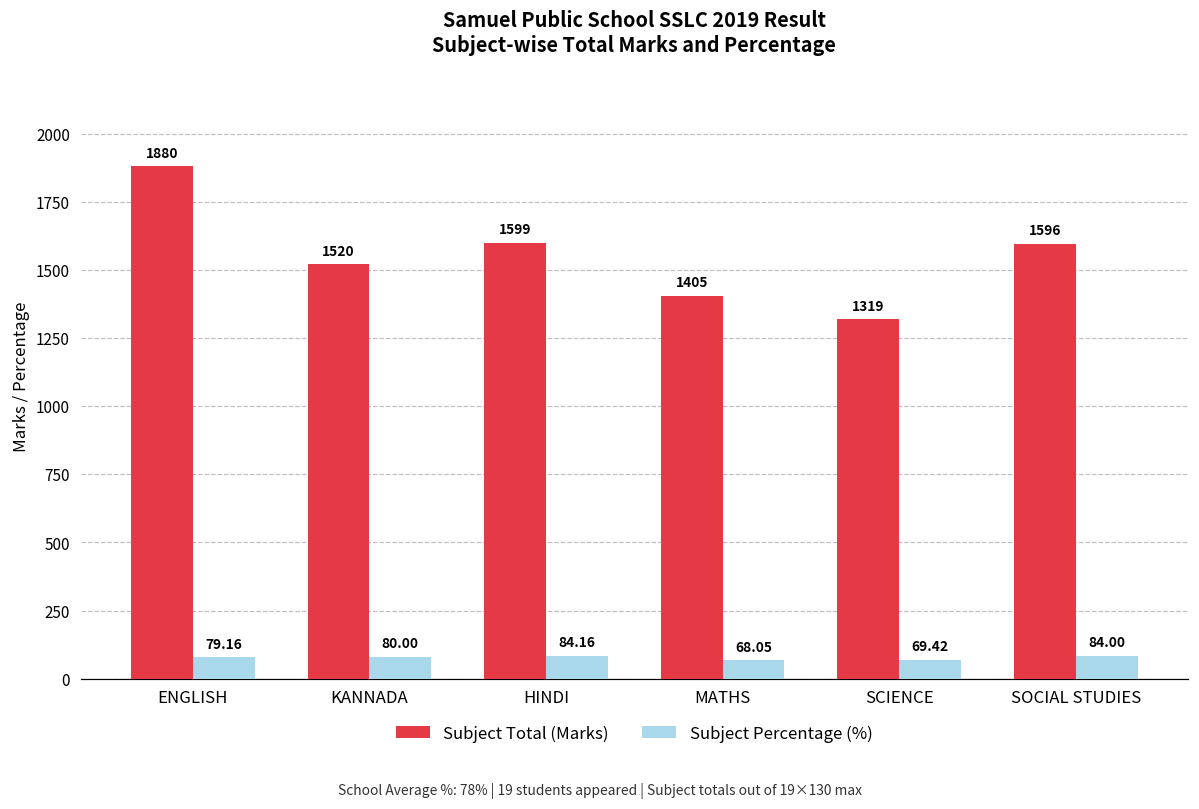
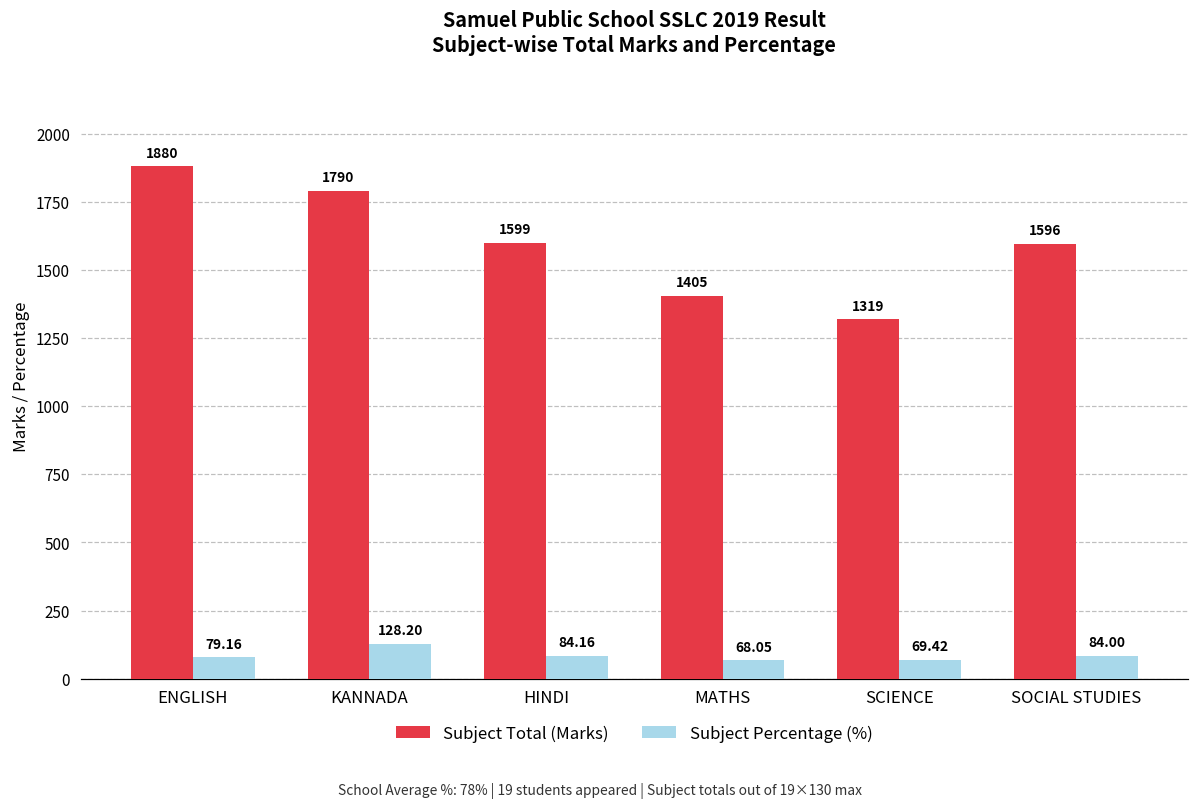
Subject Total (Marks), KANNADA: 1520 -> 1790
Subject Percentage (%), KANNADA: 80.00 -> 128.20
